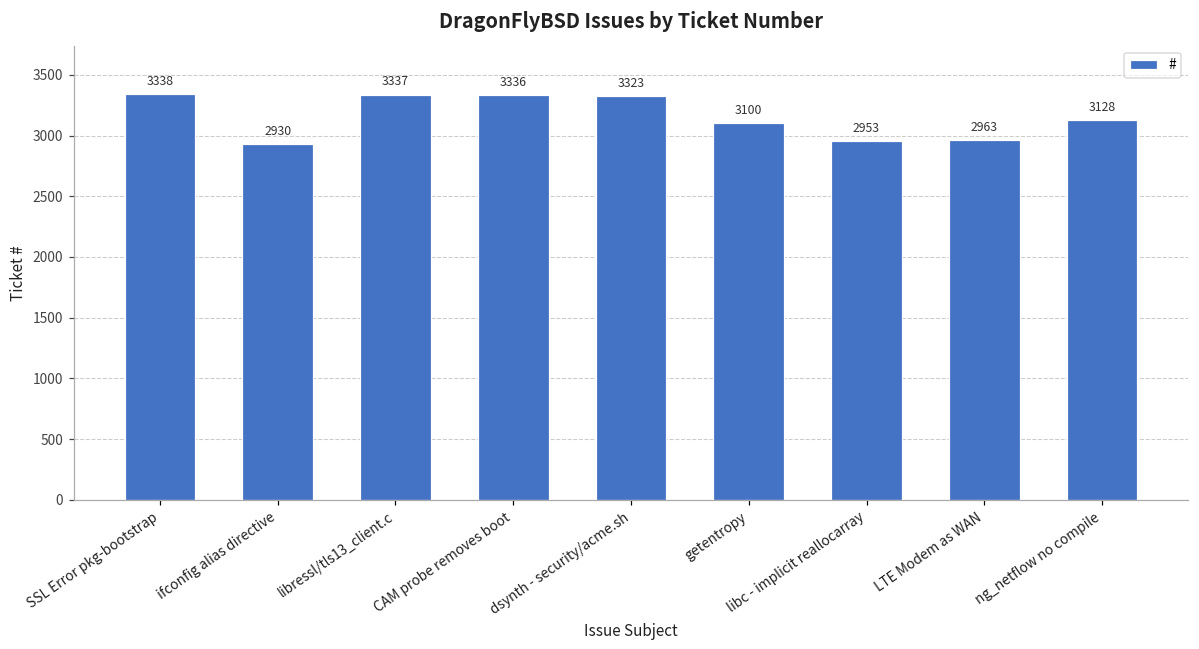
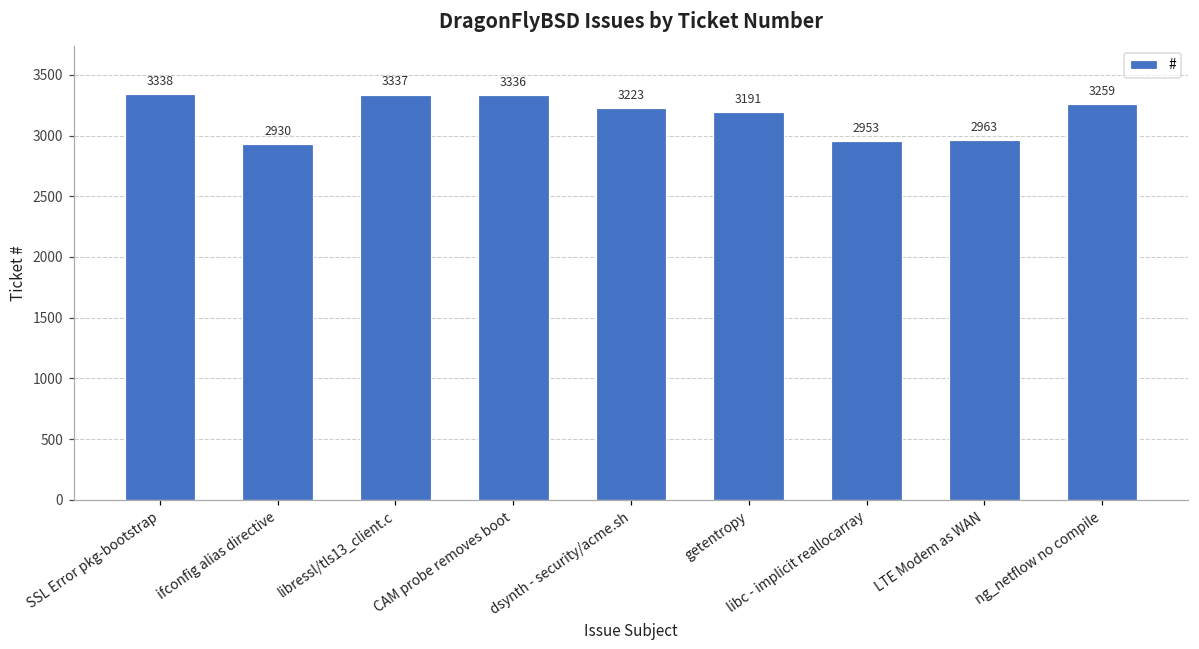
dsynth - security/acme.sh: 3323 -> 3223
getentropy: 3100 -> 3191
ng_netflow no compile: 3128 -> 3259
